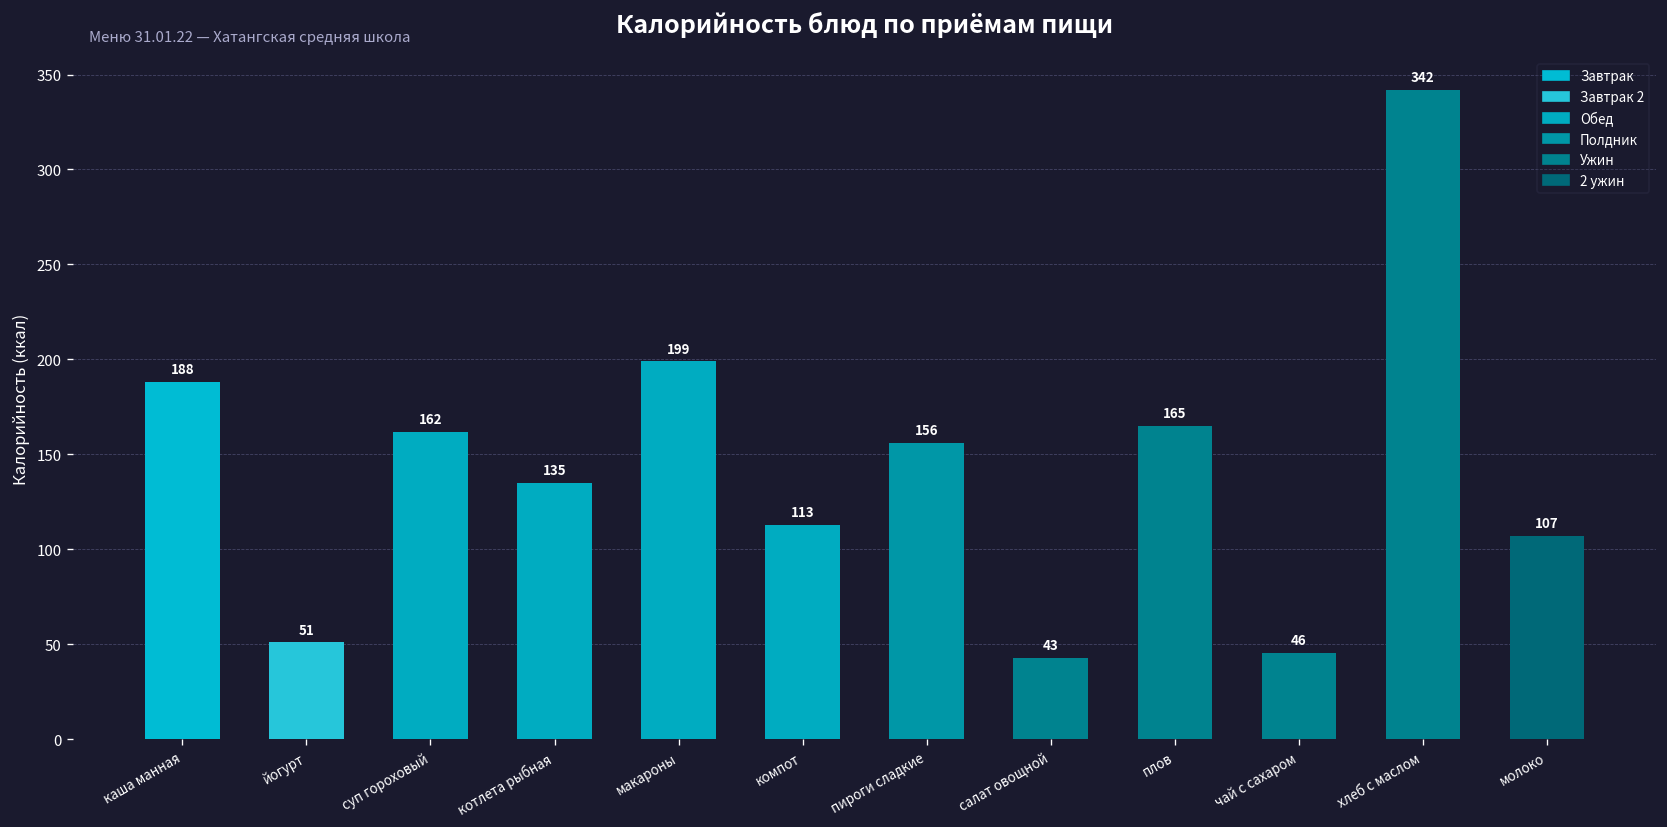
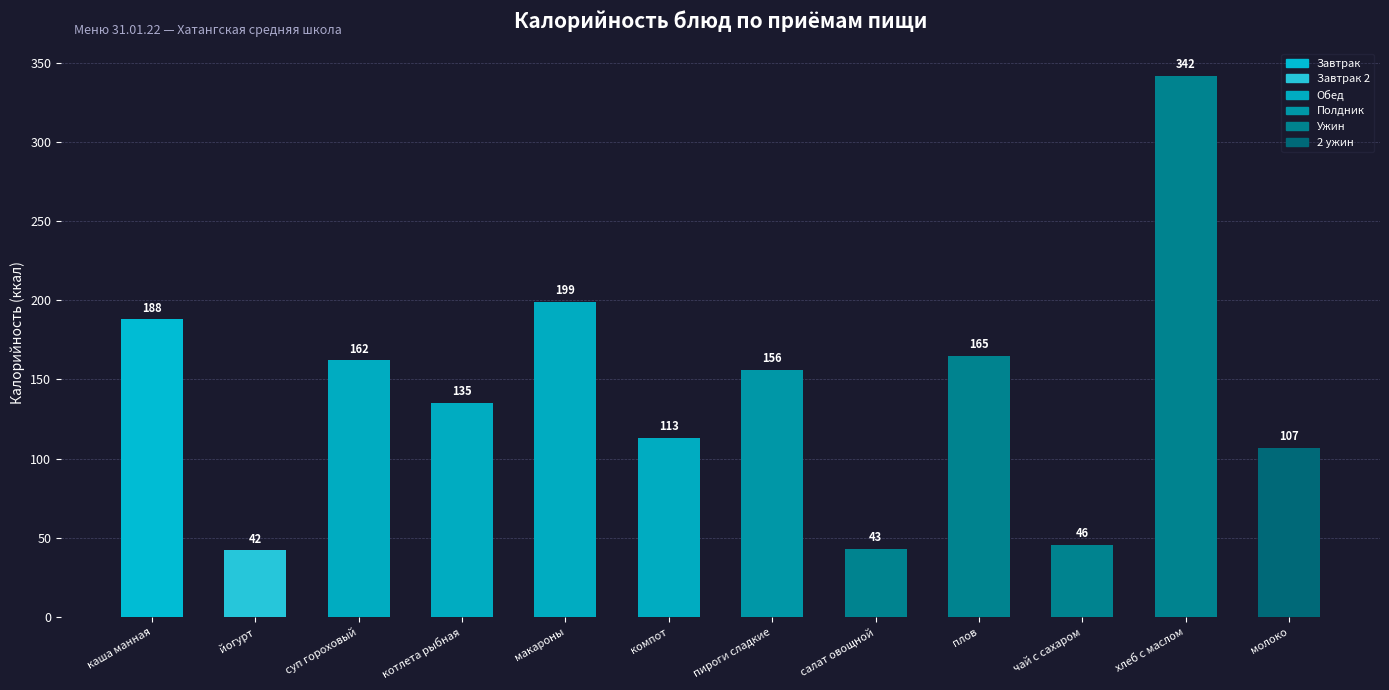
йогурт: 51 -> 42
